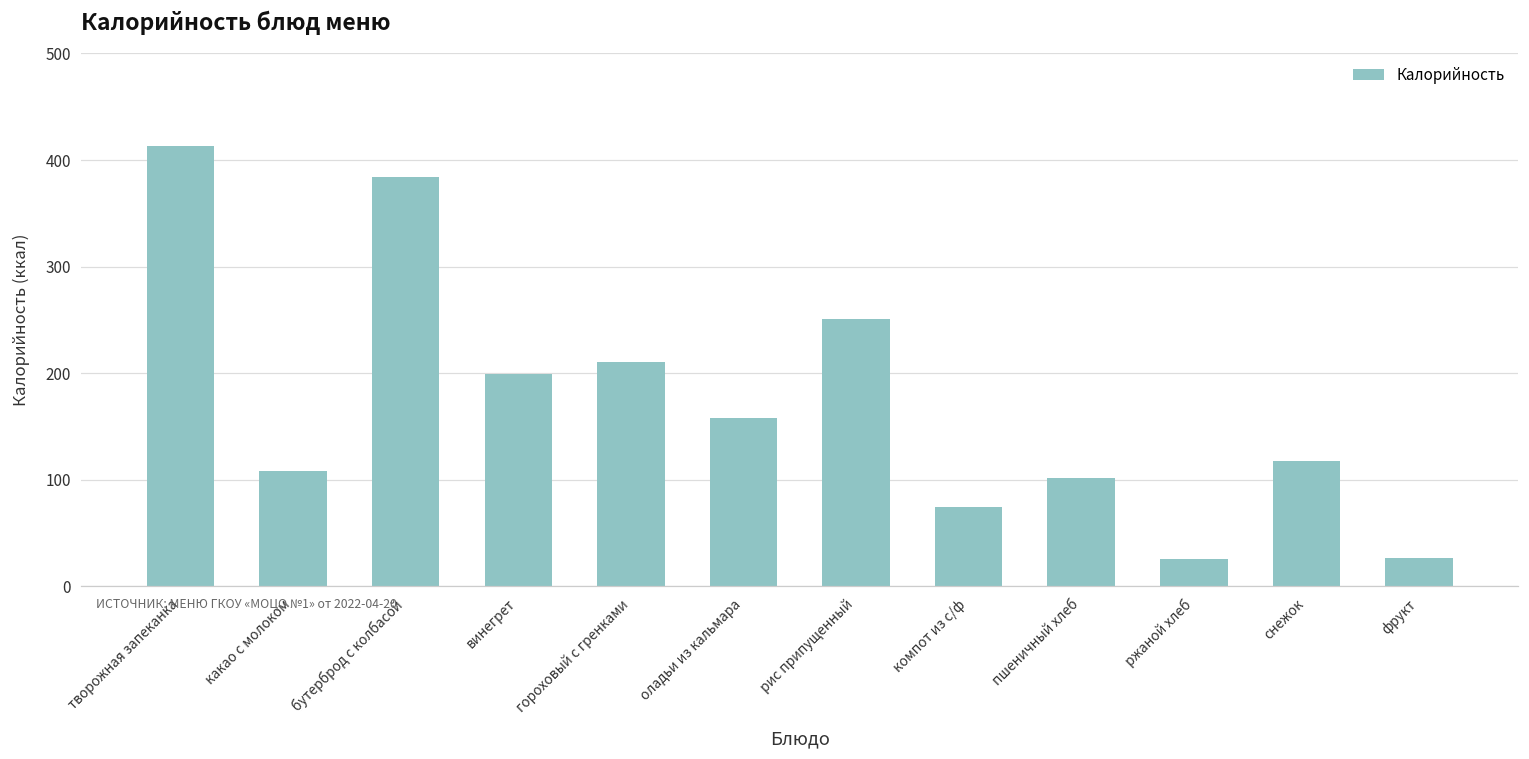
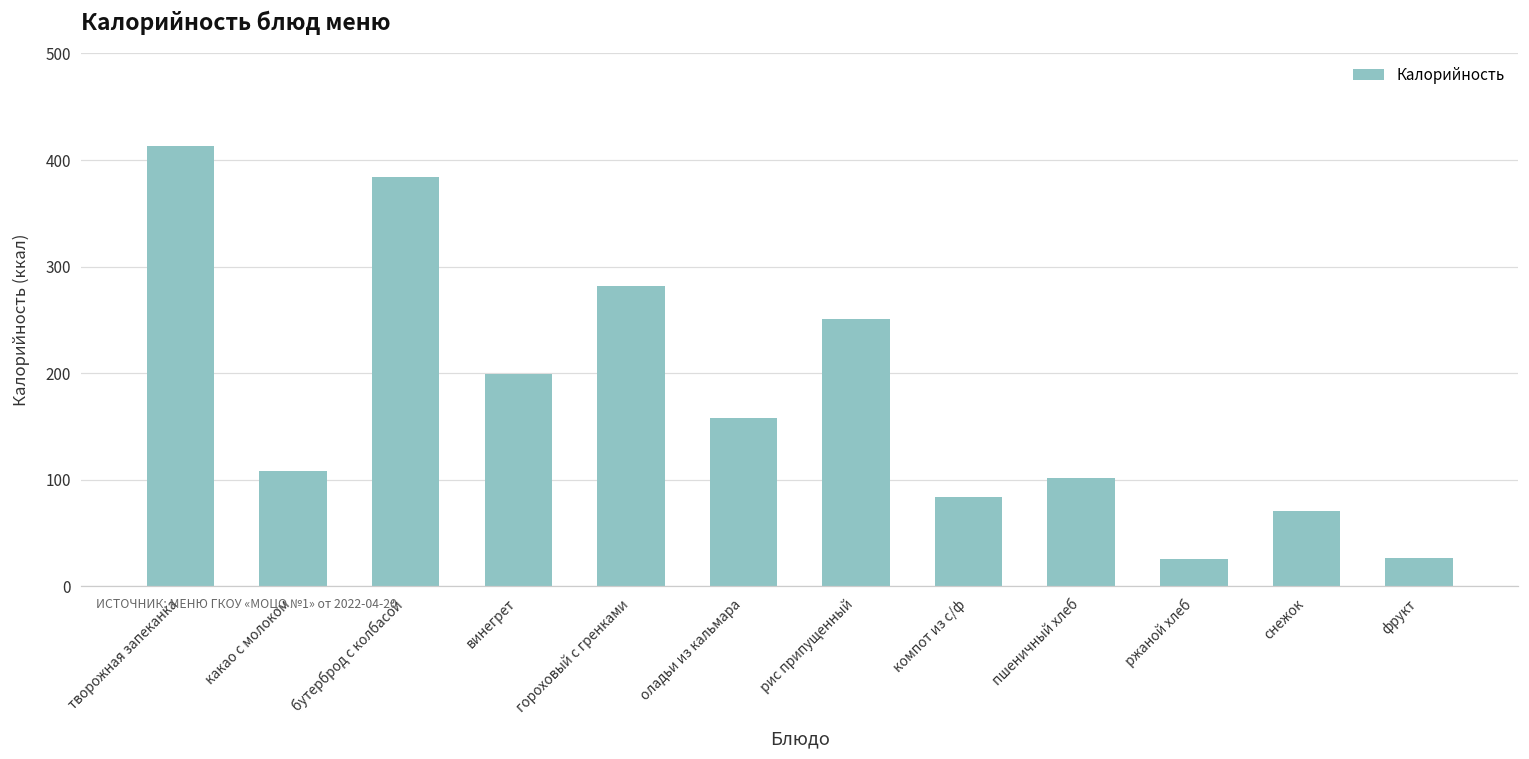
гороховый с гренками: 210 -> 280
компот из с/ф: 75 -> 84
снежок: 120 -> 70
